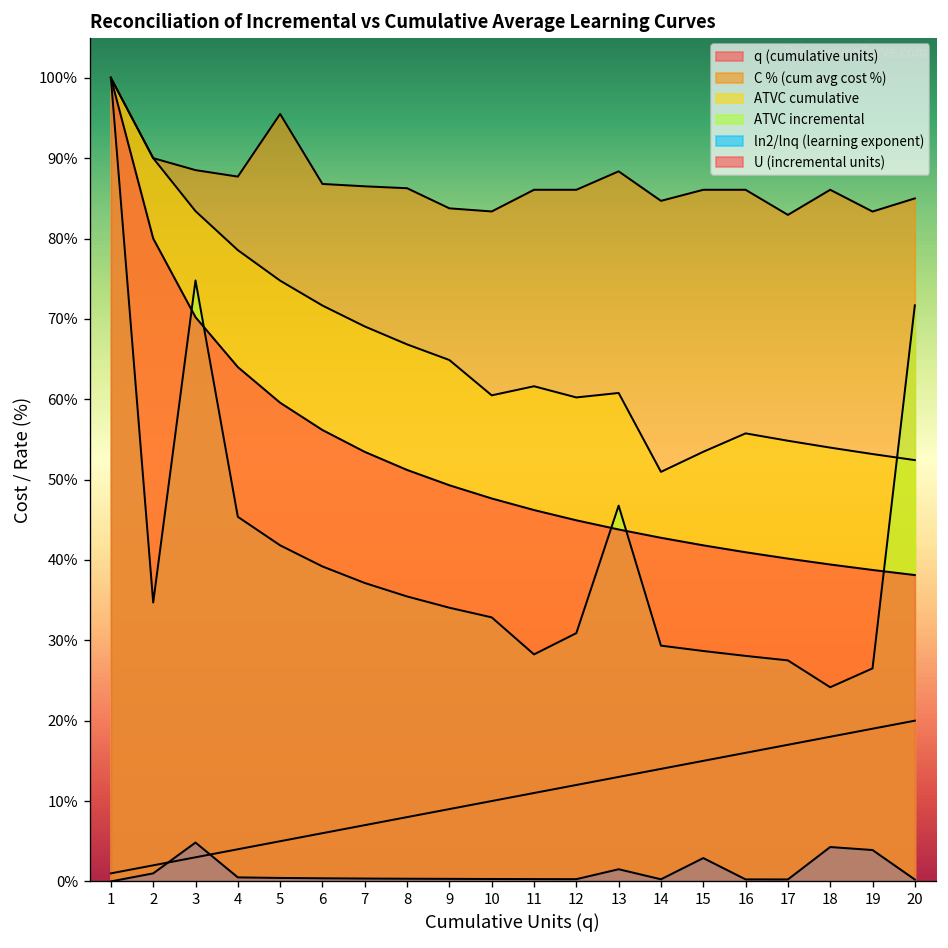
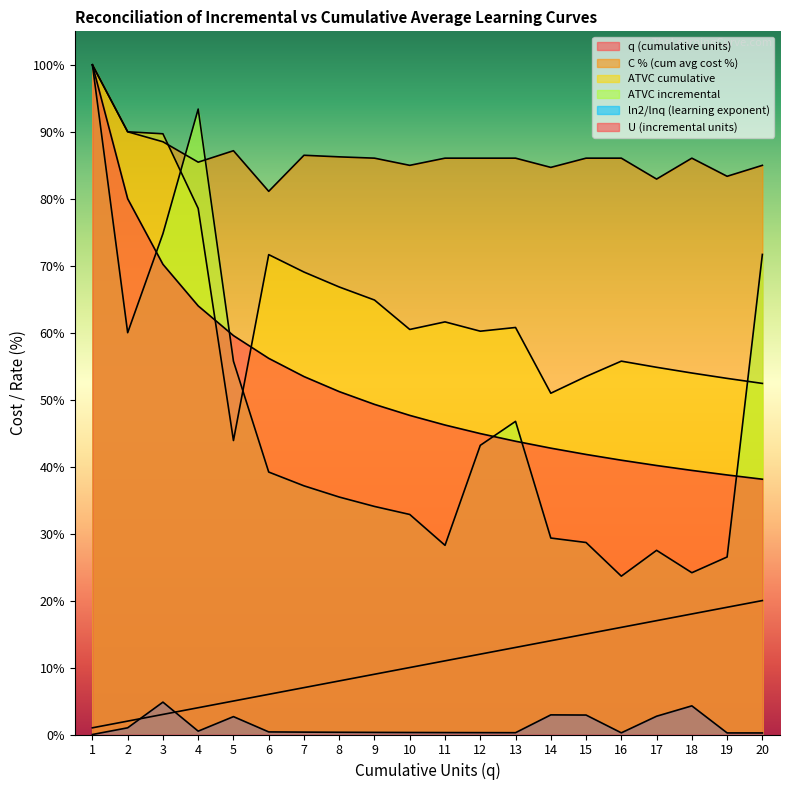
ATVC incremental, 2: 35% -> 60%
ATVC cumulative, 3: 83% -> 90%
C % (cum avg cost %), 4: 88% -> 85%
ATVC incremental, 4: 45% -> 93%
C % (cum avg cost %), 5: 95% -> 87%
ATVC cumulative, 5: 75% -> 44%
ATVC incremental, 5: 42% -> 56%
ln2/lnq (learning exponent), 5: 0% -> 3%
C % (cum avg cost %), 6: 87% -> 81%
C % (cum avg cost %), 9: 84% -> 86%
C % (cum avg cost %), 10: 83% -> 85%
ATVC incremental, 12: 31% -> 43%
C % (cum avg cost %), 13: 88% -> 86%
ln2/lnq (learning exponent), 13: 2% -> 0%
ln2/lnq (learning exponent), 14: 0% -> 3%
ATVC incremental, 16: 28% -> 24%
ln2/lnq (learning exponent), 17: 0% -> 3%
ln2/lnq (learning exponent), 19: 4% -> 0%
